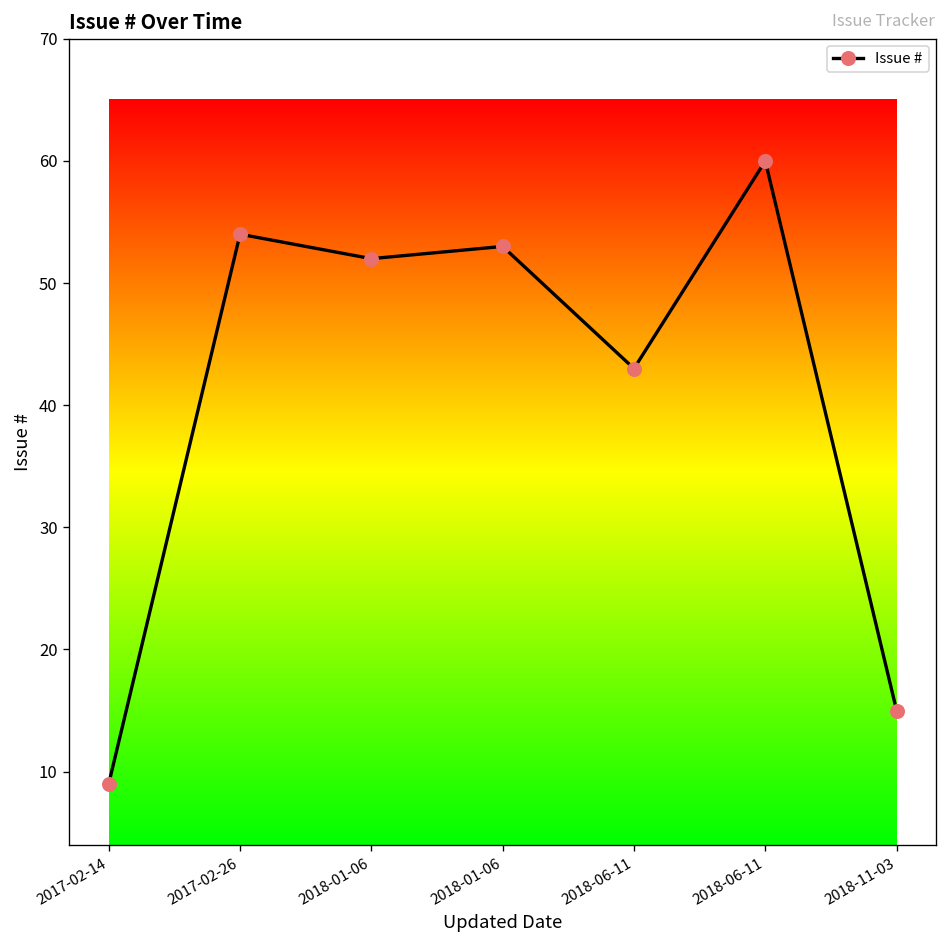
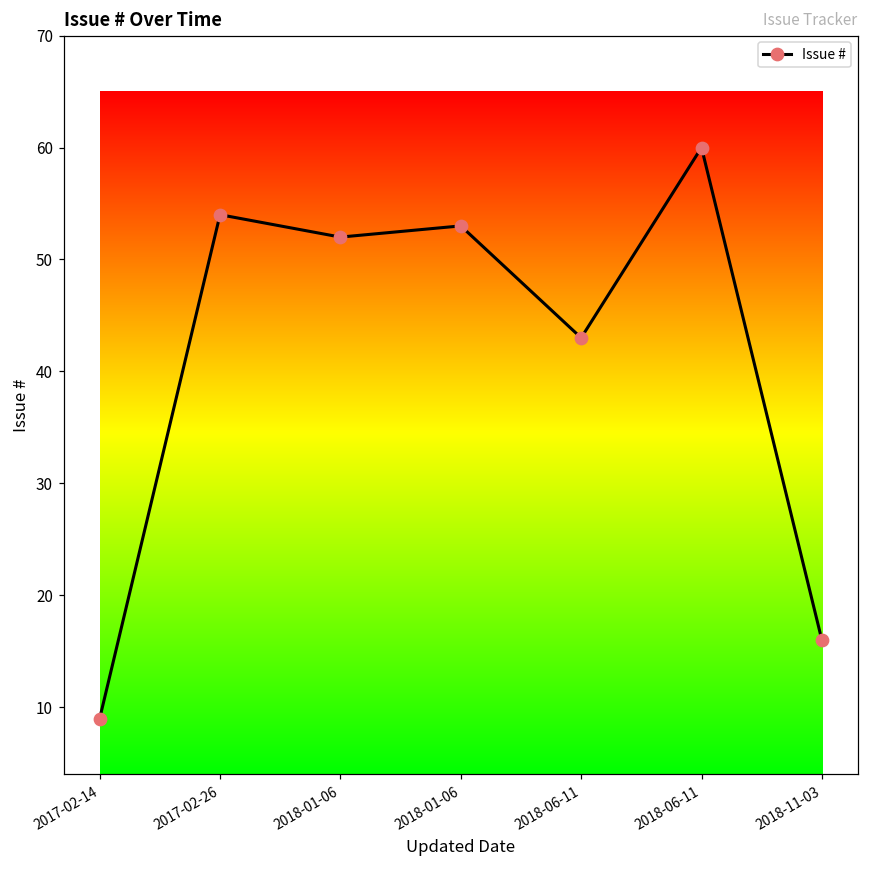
2018-11-03: 15 -> 16
